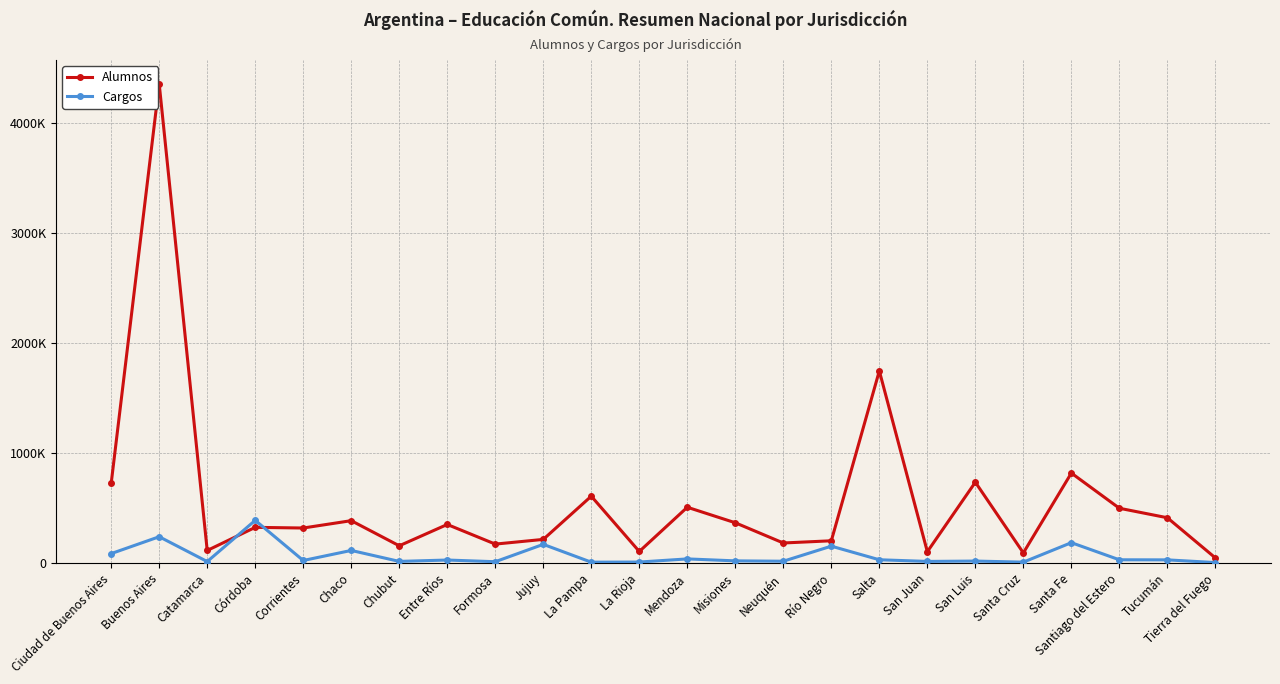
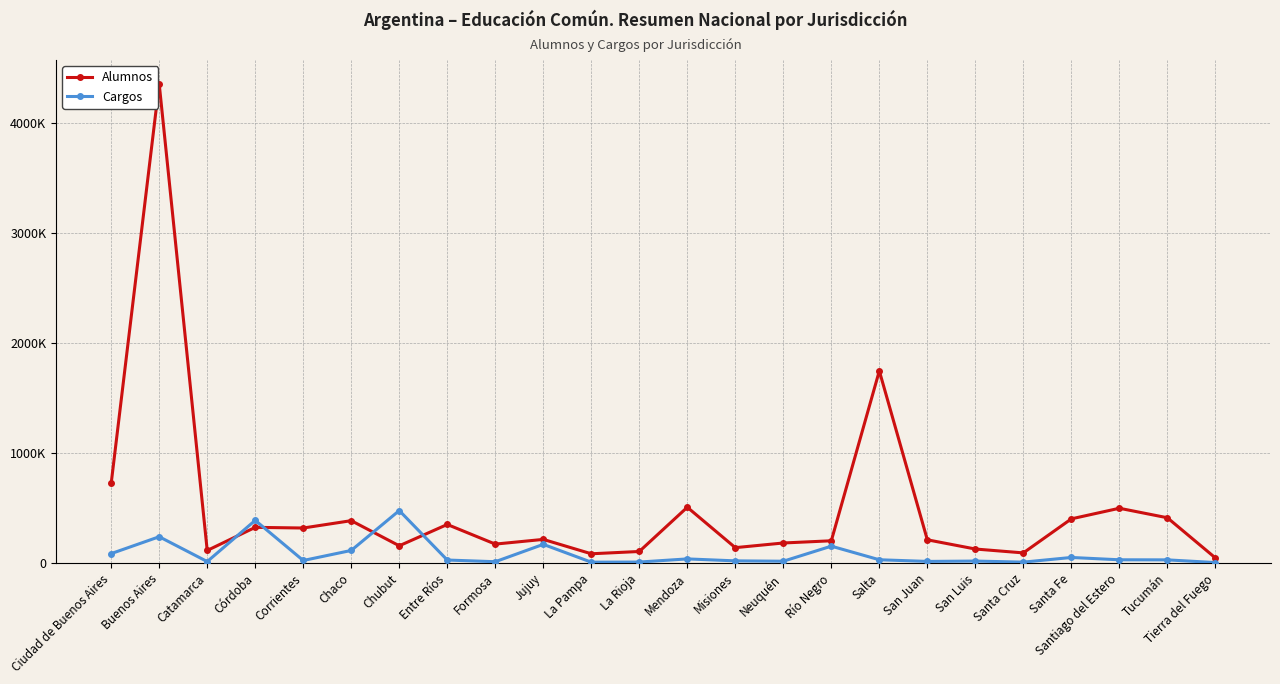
Cargos, Chubut: 20000 -> 480000
Alumnos, La Pampa: 610000 -> 80000
Alumnos, Misiones: 370000 -> 140000
Alumnos, San Juan: 100000 -> 210000
Alumnos, San Luis: 730000 -> 130000
Alumnos, Santa Fe: 820000 -> 400000
Cargos, Santa Fe: 190000 -> 50000
